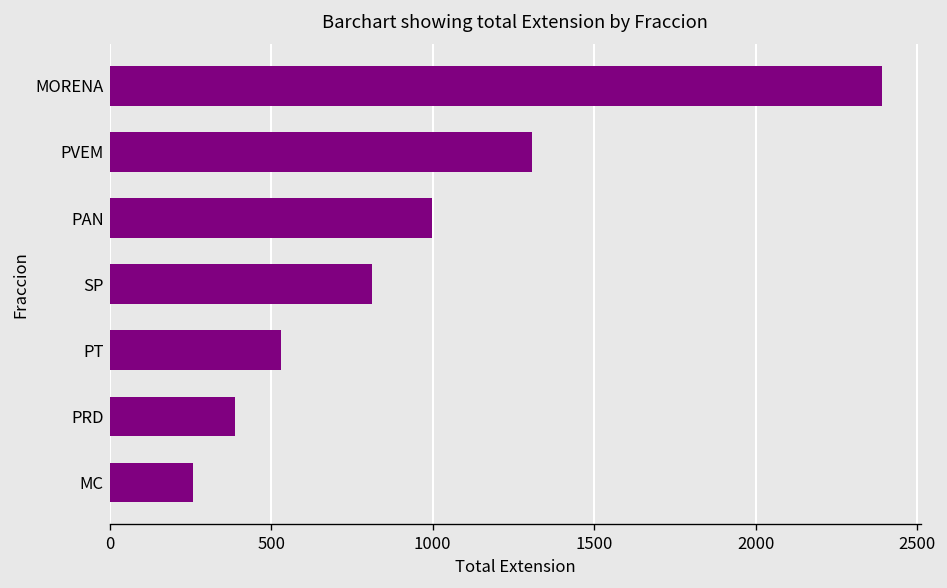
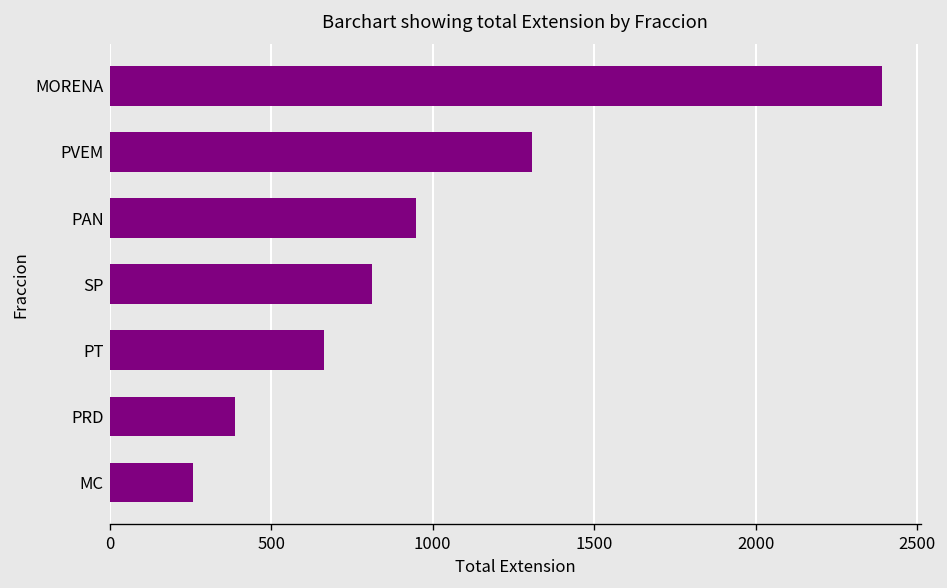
PAN: 1000 -> 950
PT: 530 -> 660
